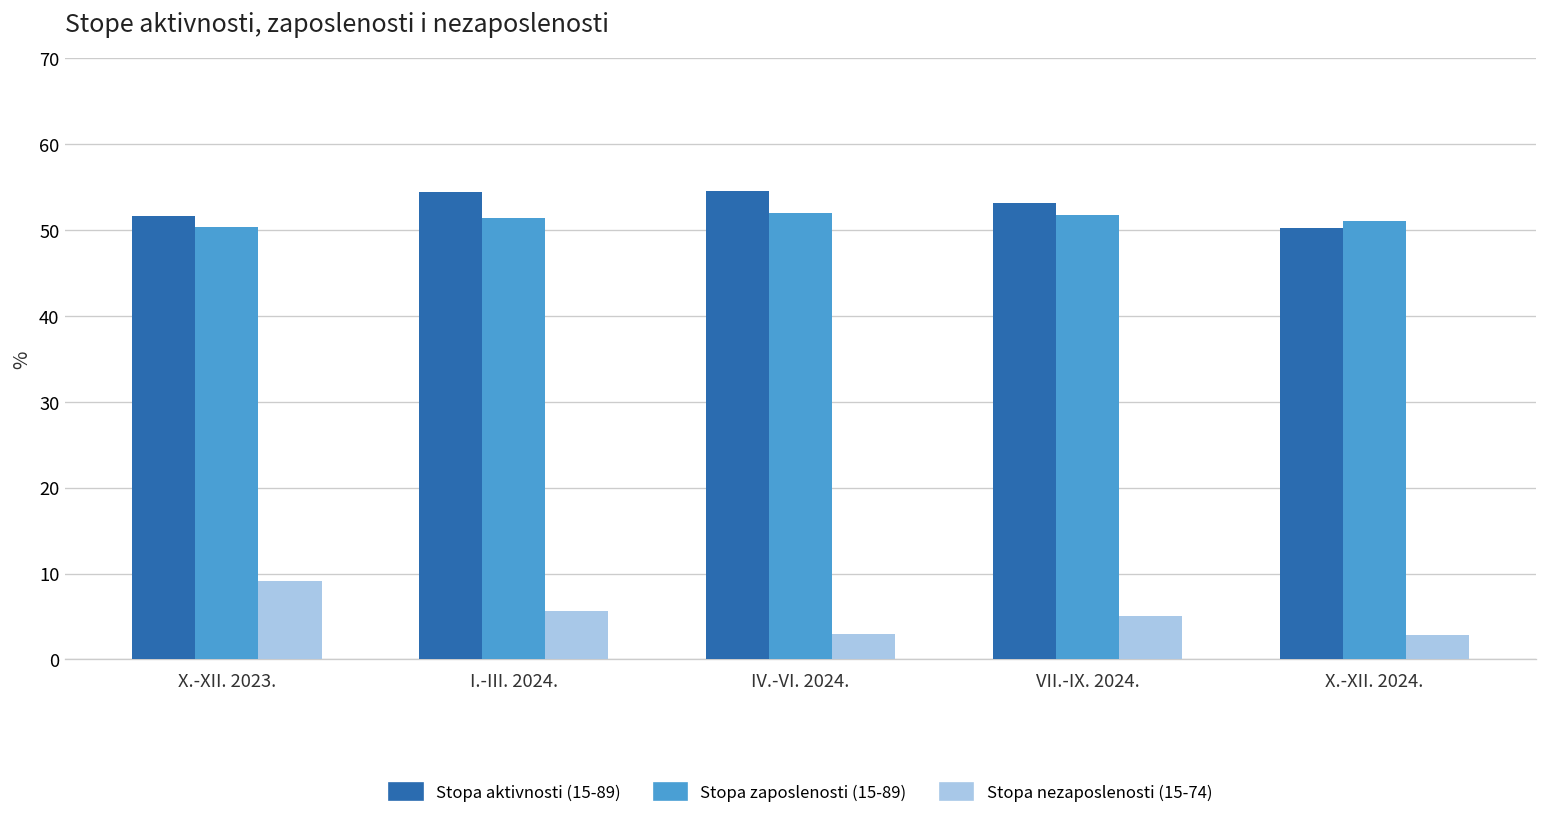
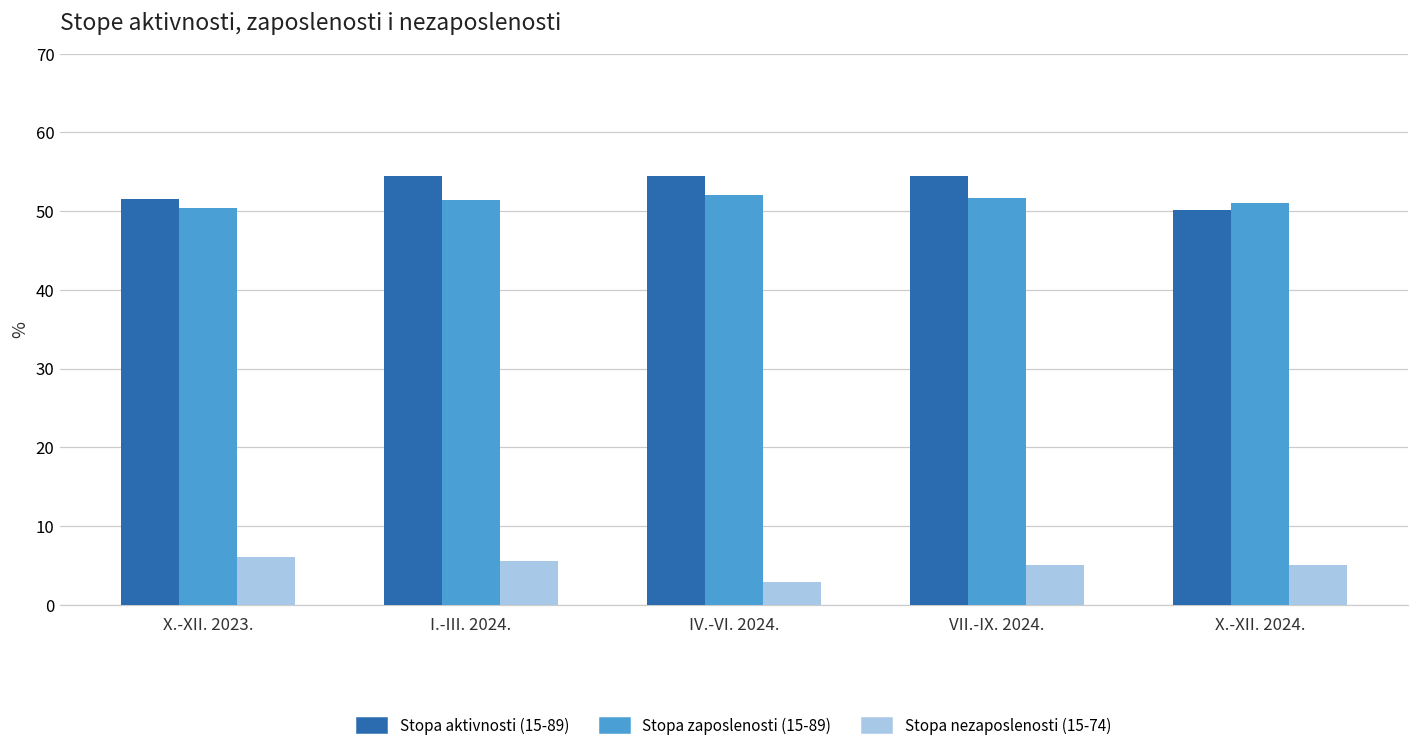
Stopa nezaposlenosti (15-74), X.-XII. 2023.: 9 -> 6
Stopa aktivnosti (15-89), VII.-IX. 2024.: 53 -> 54
Stopa nezaposlenosti (15-74), X.-XII. 2024.: 3 -> 5
